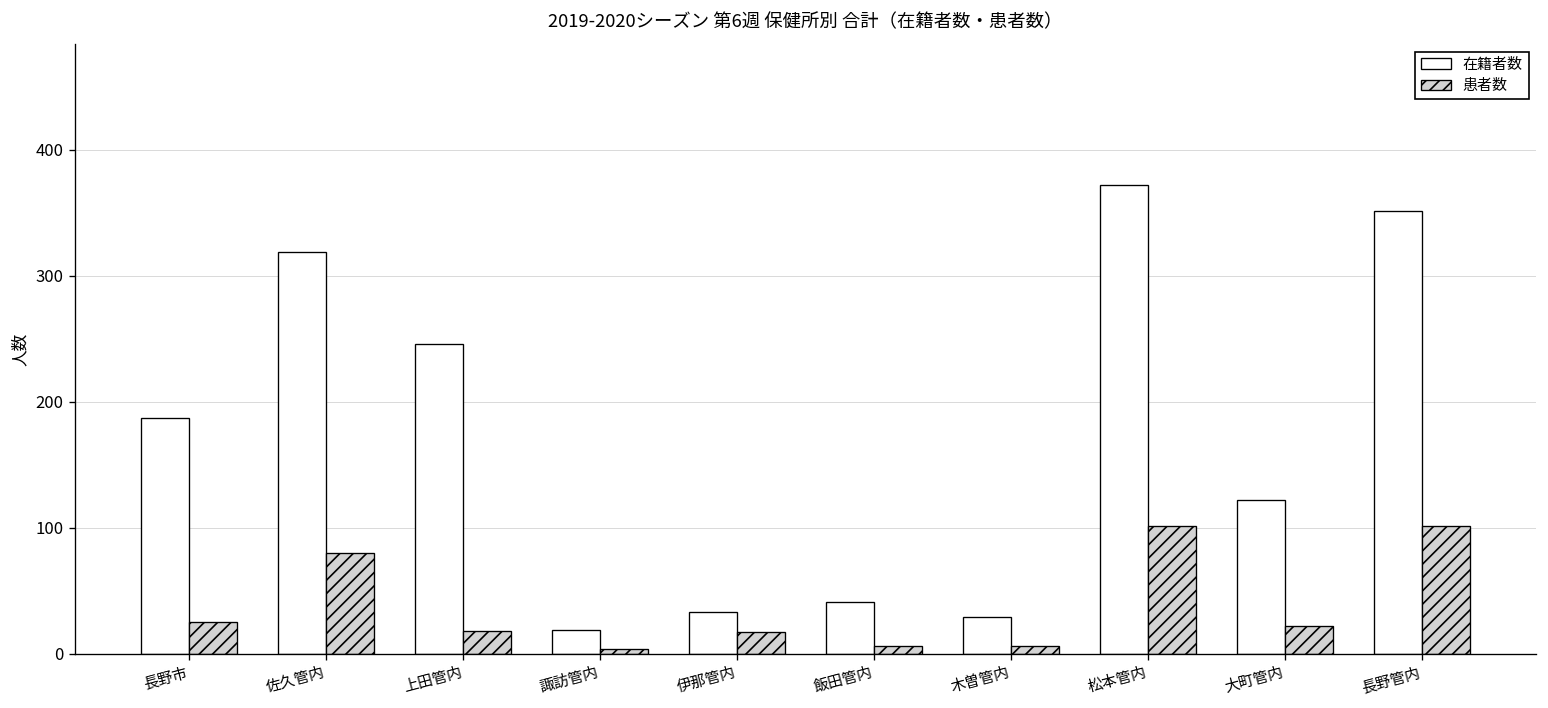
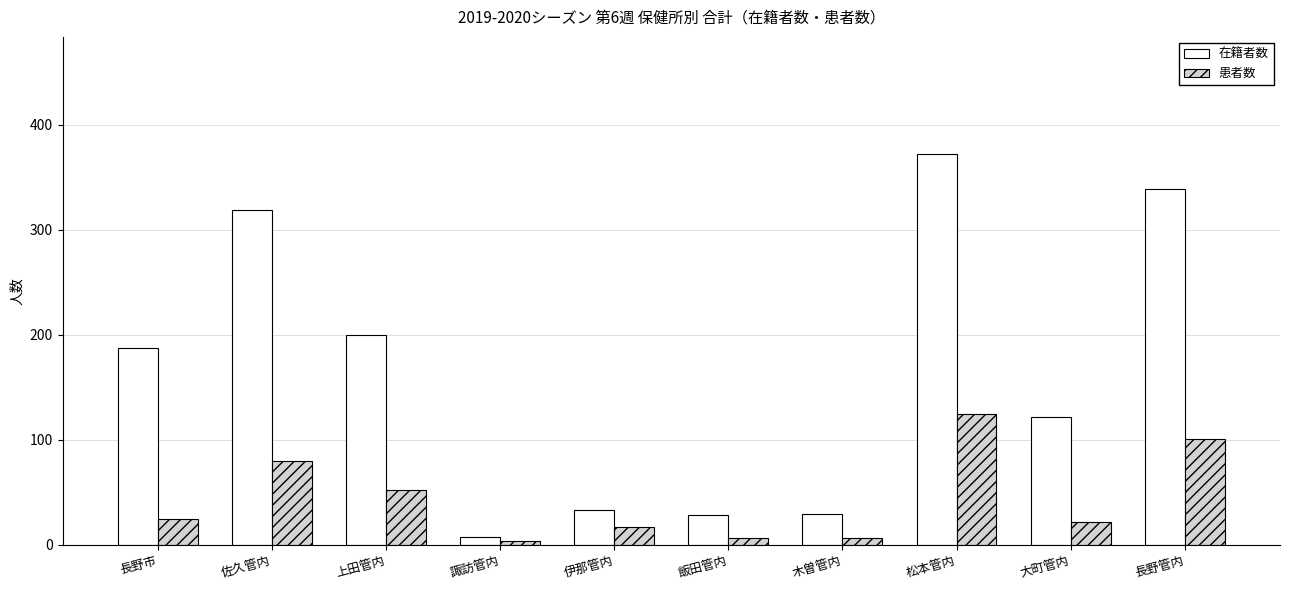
在籍者数, 上田管内: 246 -> 200
患者数, 上田管内: 18 -> 52
在籍者数, 諏訪管内: 19 -> 7
在籍者数, 飯田管内: 41 -> 28
患者数, 松本管内: 101 -> 125
在籍者数, 長野管内: 351 -> 339
